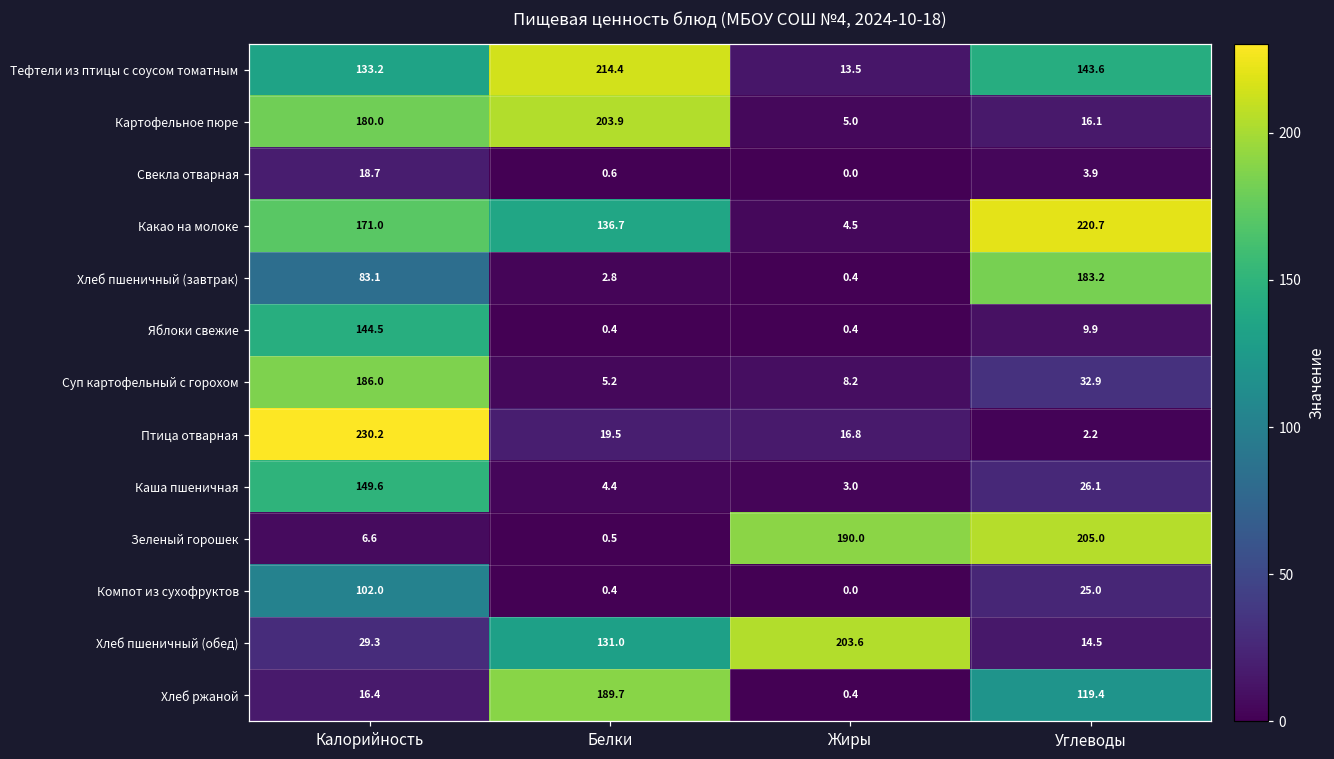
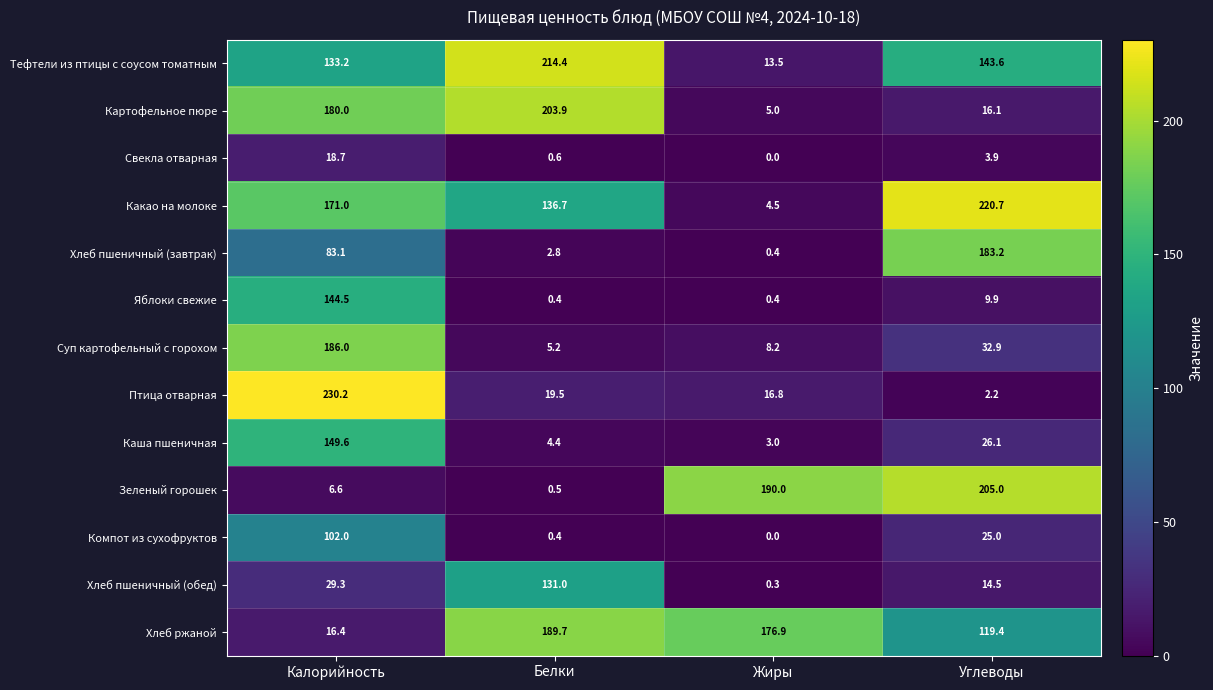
Хлеб пшеничный (обед), Жиры: 203.6 -> 0.3
Хлеб ржаной, Жиры: 0.4 -> 176.9
